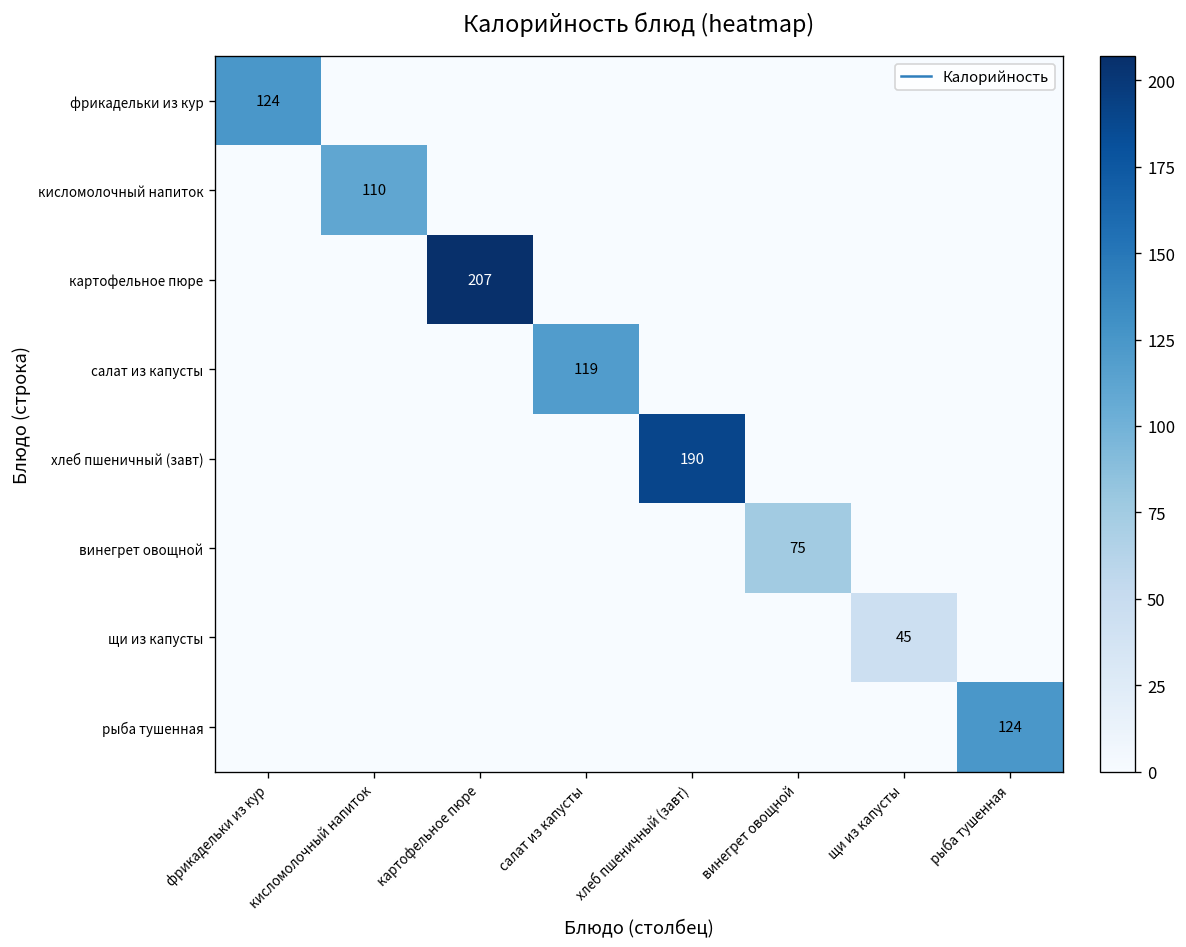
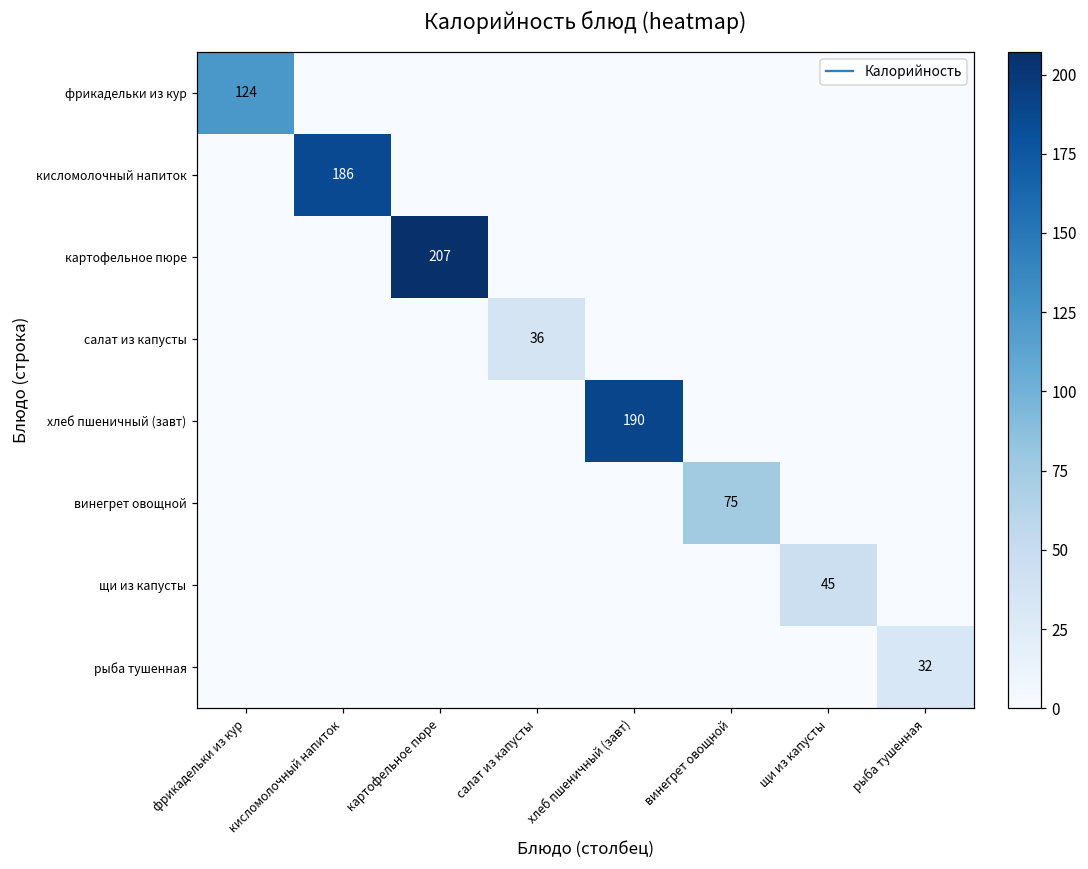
кисломолочный напиток, кисломолочный напиток: 110 -> 186
салат из капусты, салат из капусты: 119 -> 36
рыба тушенная, рыба тушенная: 124 -> 32
